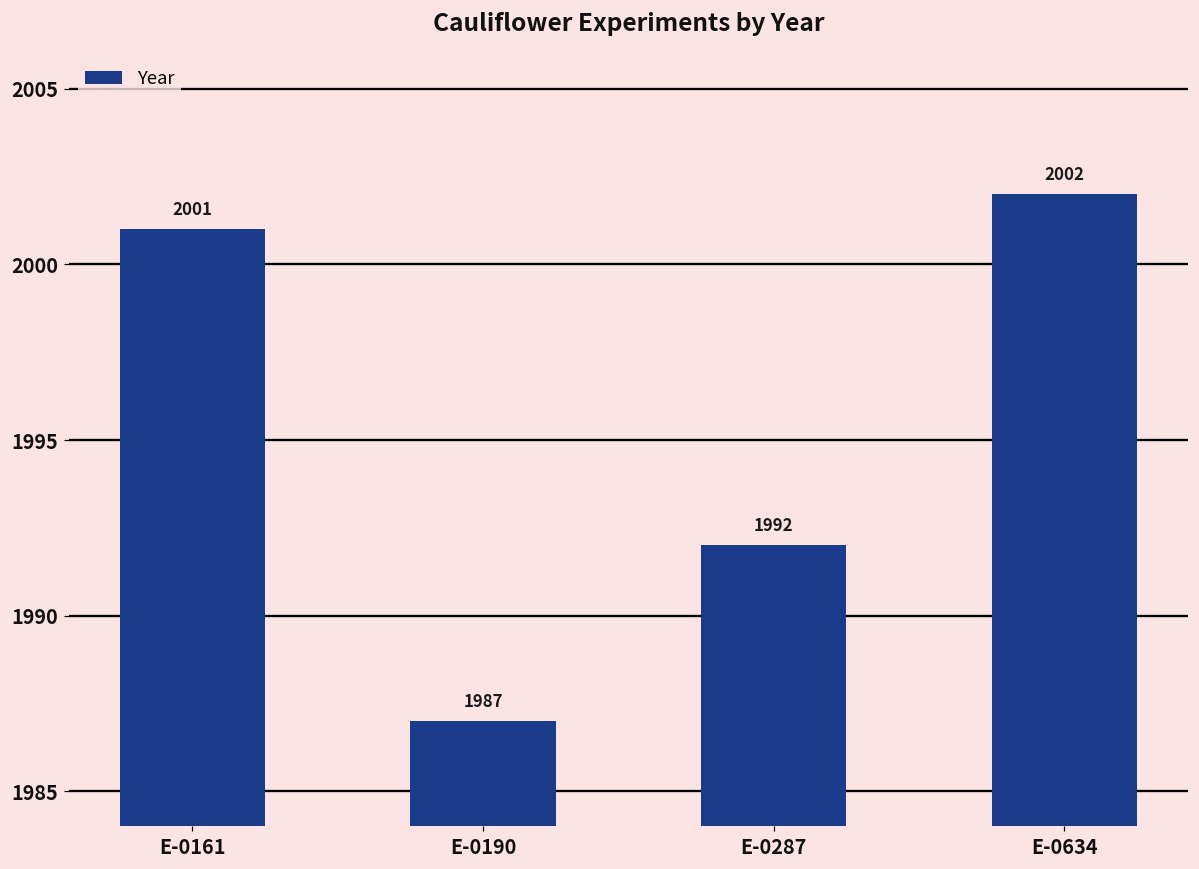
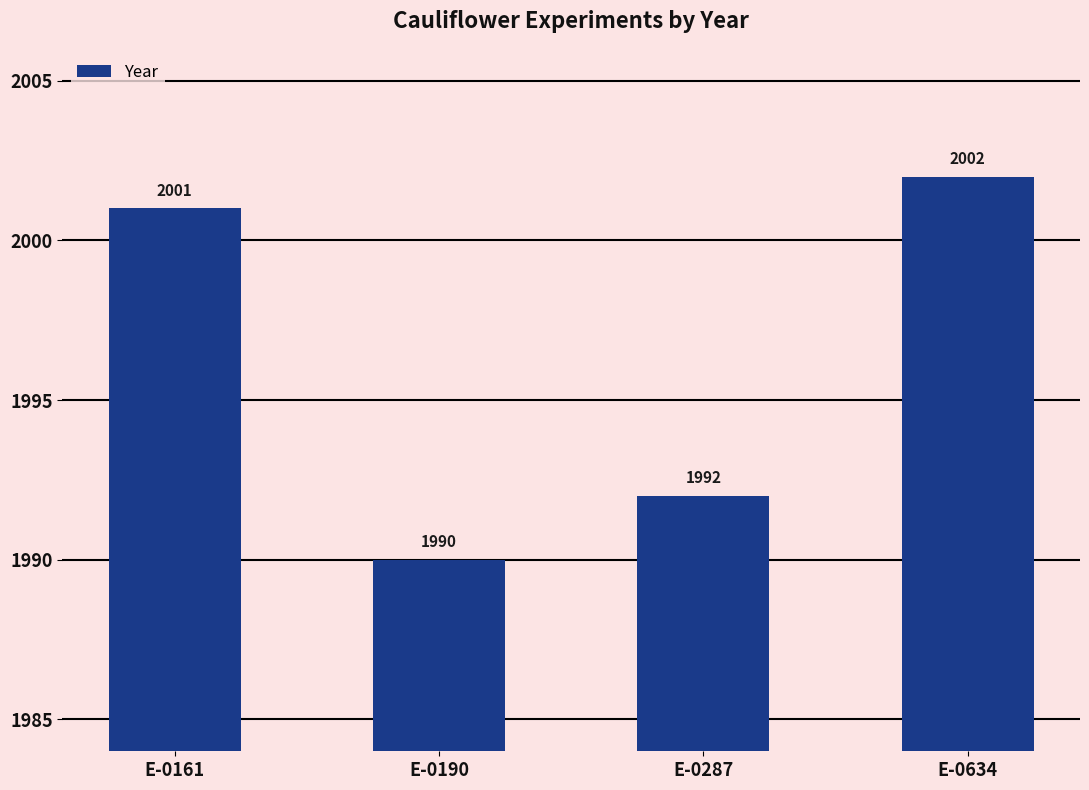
E-0190: 1987 -> 1990
